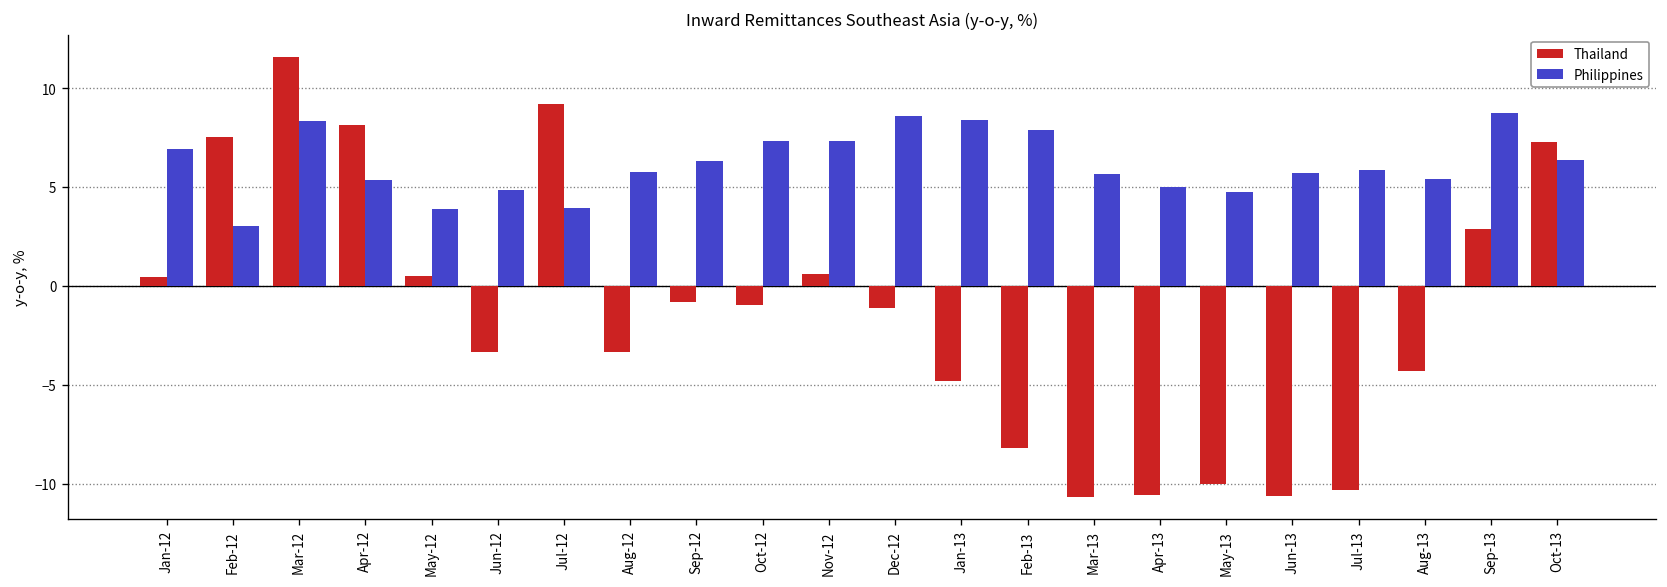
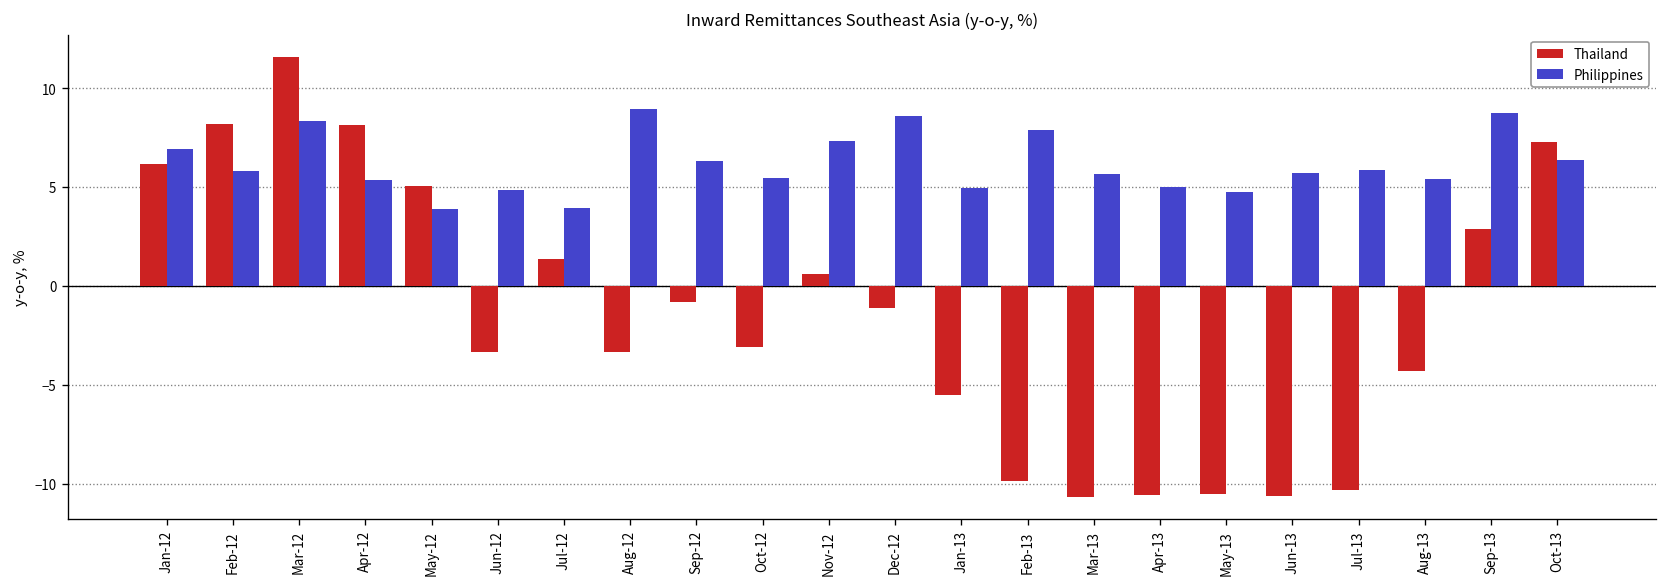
Thailand, Jan-12: 0.4 -> 6.2
Thailand, Feb-12: 7.6 -> 8.2
Philippines, Feb-12: 3.0 -> 5.8
Thailand, May-12: 0.5 -> 5.1
Thailand, Jul-12: 9.2 -> 1.4
Philippines, Aug-12: 5.8 -> 8.9
Thailand, Oct-12: -1.0 -> -3.1
Philippines, Oct-12: 7.3 -> 5.4
Thailand, Jan-13: -4.8 -> -5.5
Philippines, Jan-13: 8.4 -> 5.0
Thailand, Feb-13: -8.2 -> -9.9
Thailand, May-13: -10.0 -> -10.5
